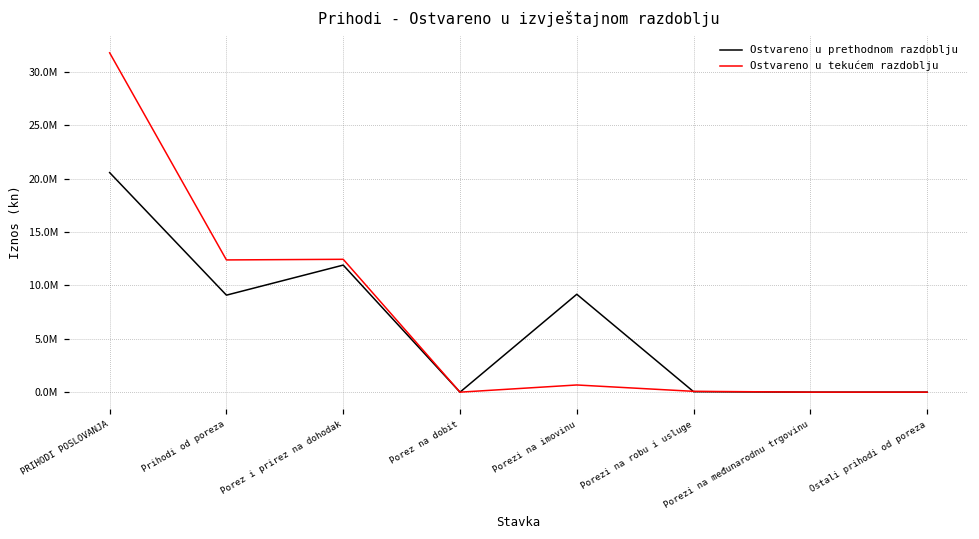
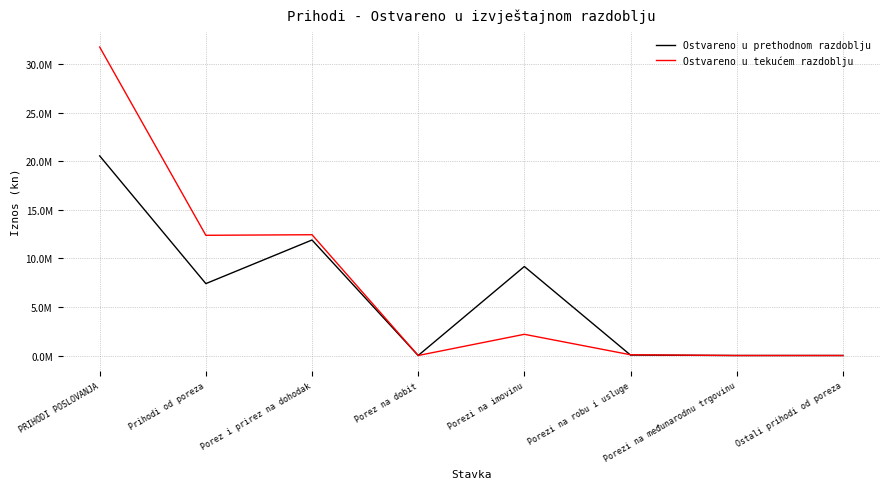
Ostvareno u prethodnom razdoblju, Prihodi od poreza: 9000000 -> 7000000
Ostvareno u tekućem razdoblju, Porezi na imovinu: 1000000 -> 2000000
